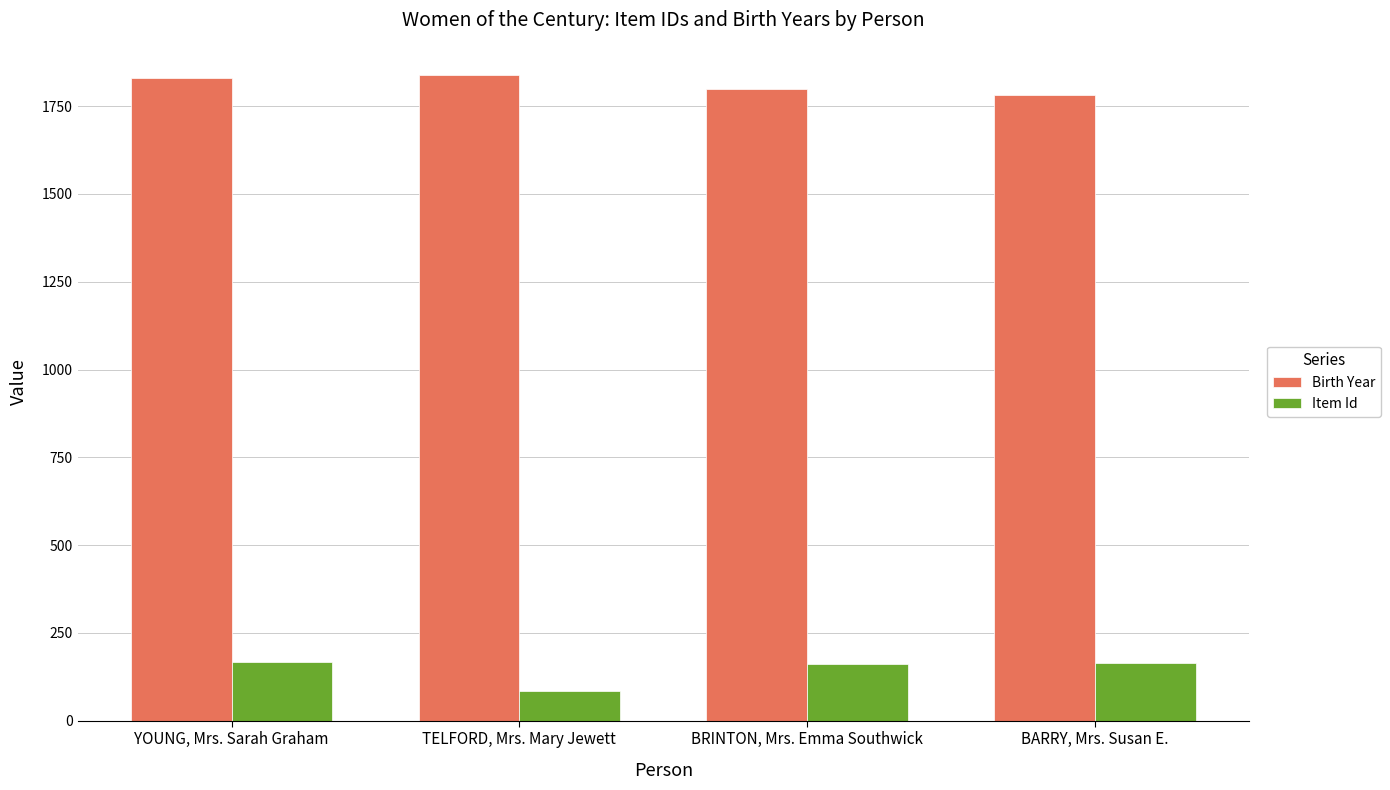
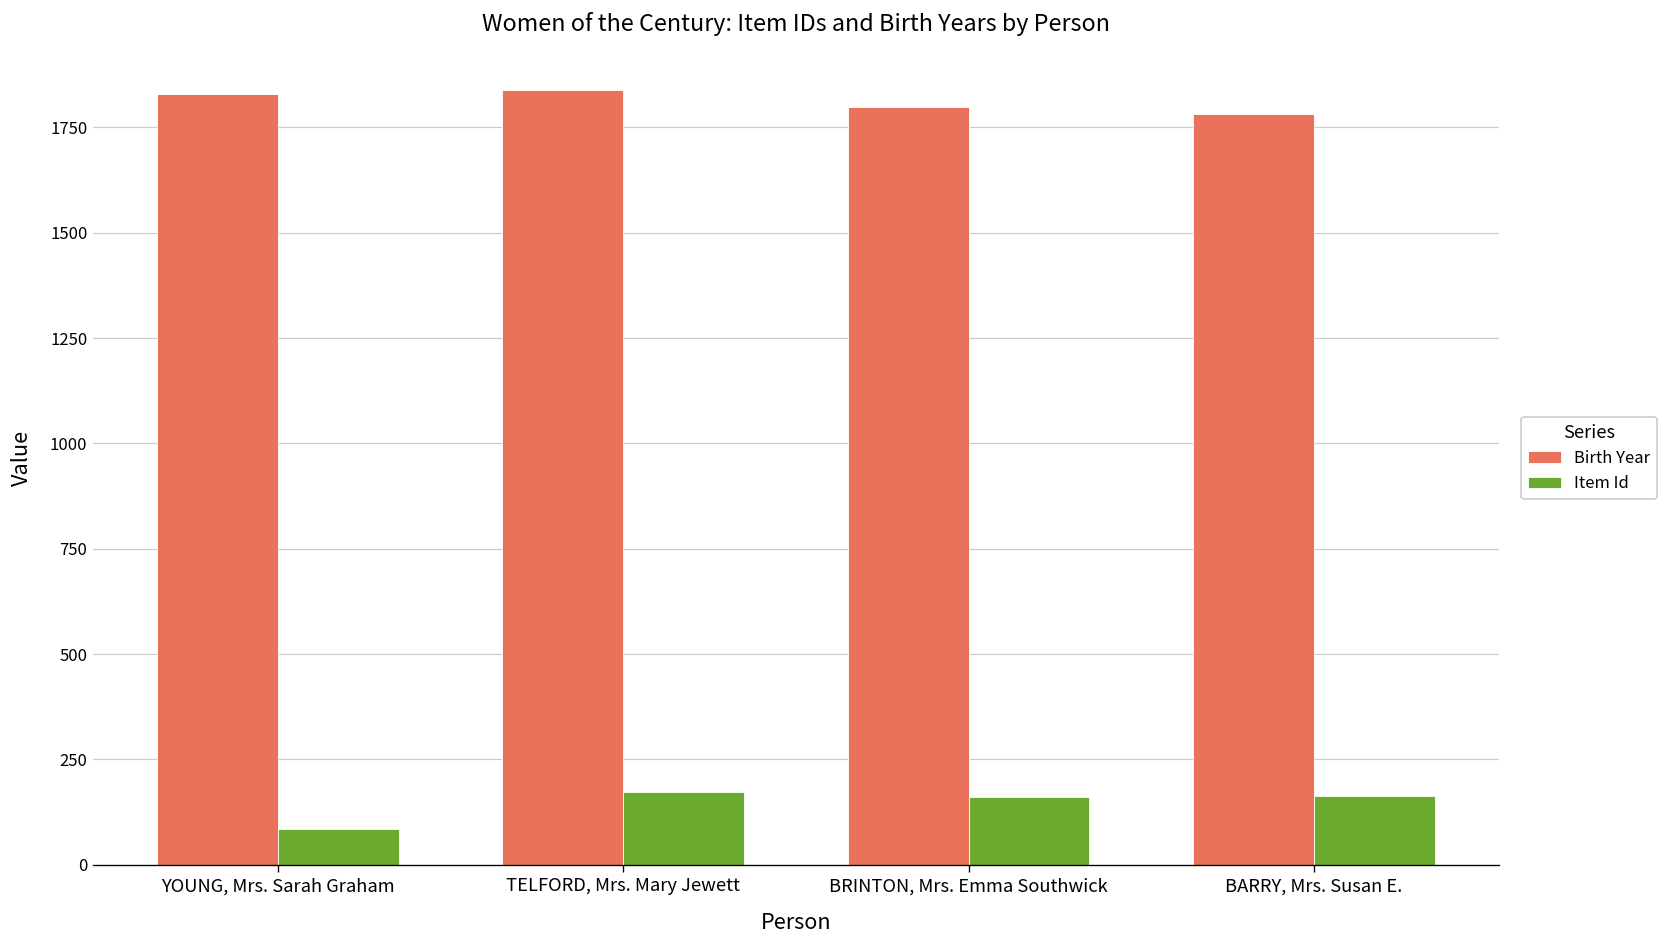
Item Id, YOUNG, Mrs. Sarah Graham: 170 -> 90
Item Id, TELFORD, Mrs. Mary Jewett: 80 -> 170
